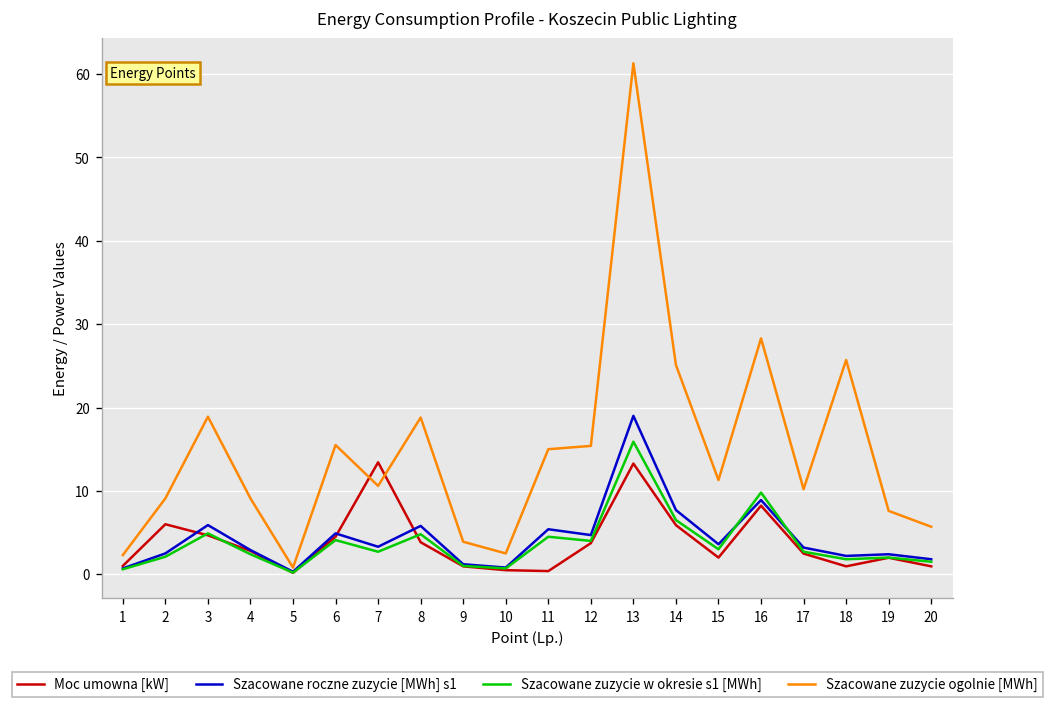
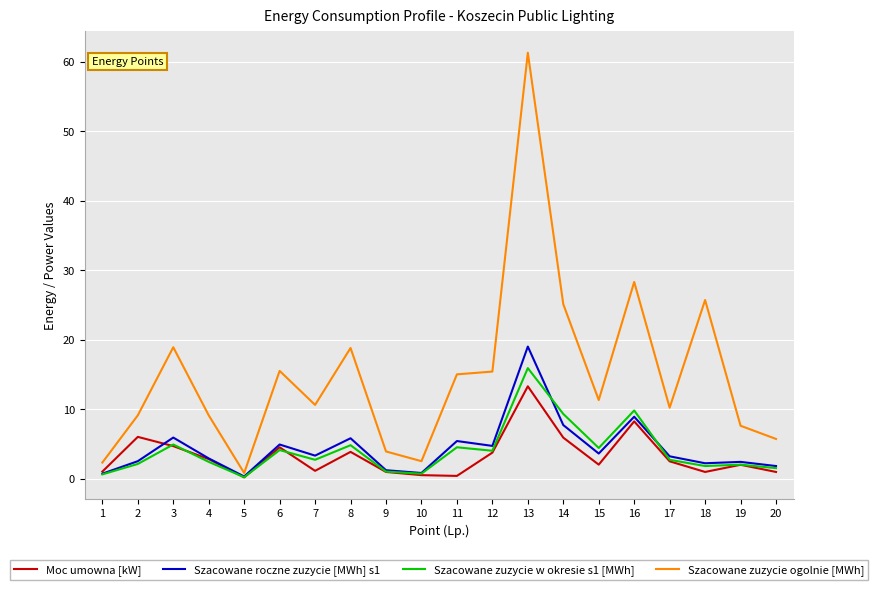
Moc umowna [kW], 7: 13 -> 1
Szacowane zuzycie w okresie s1 [MWh], 14: 7 -> 9
Szacowane zuzycie w okresie s1 [MWh], 15: 3 -> 4
